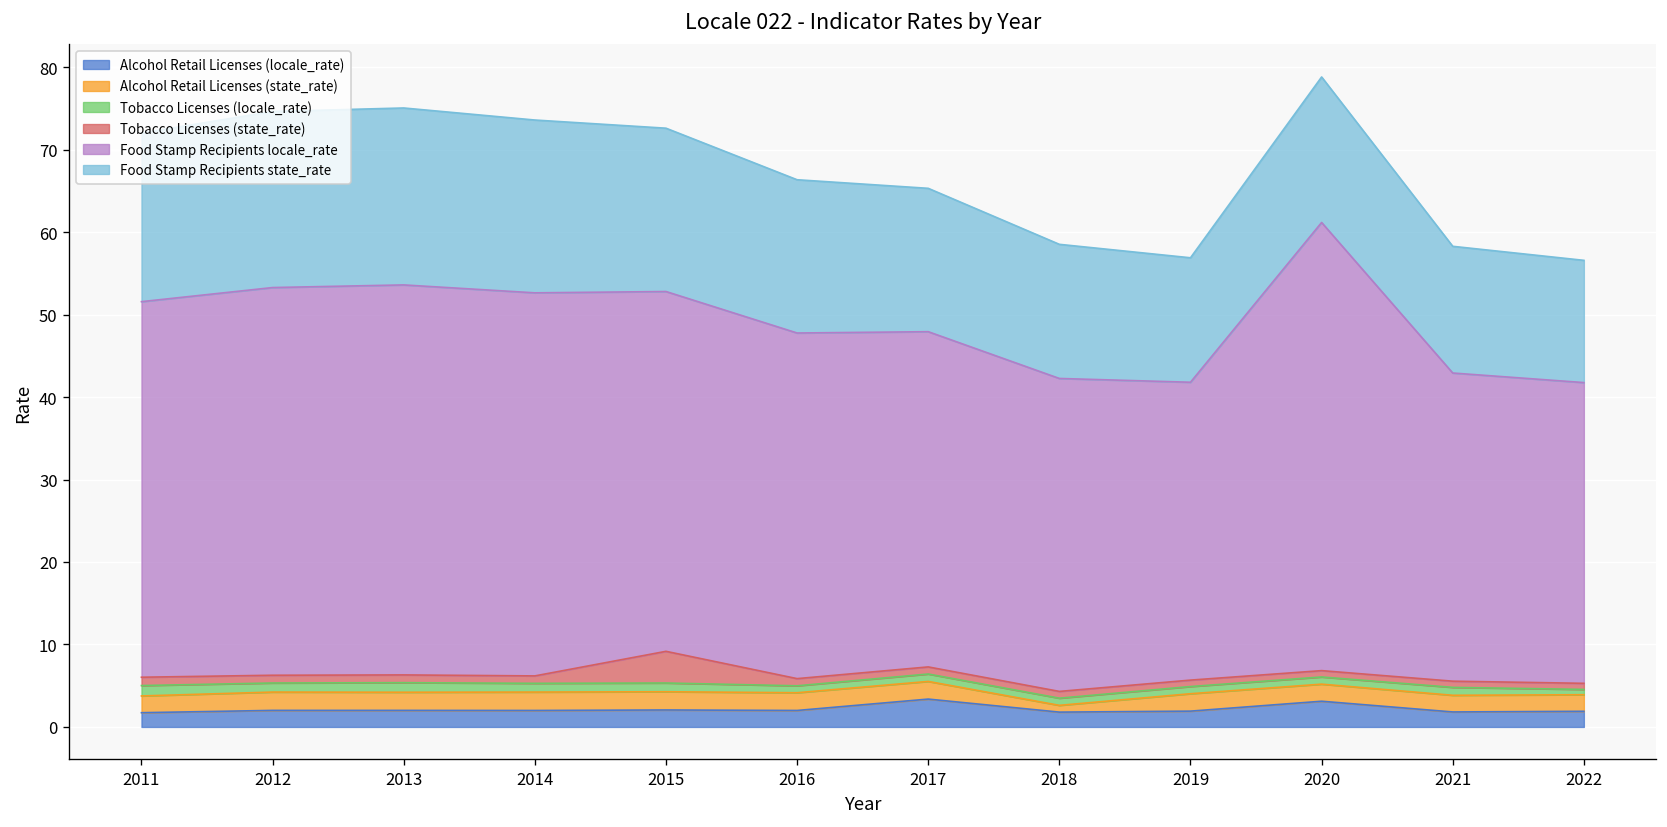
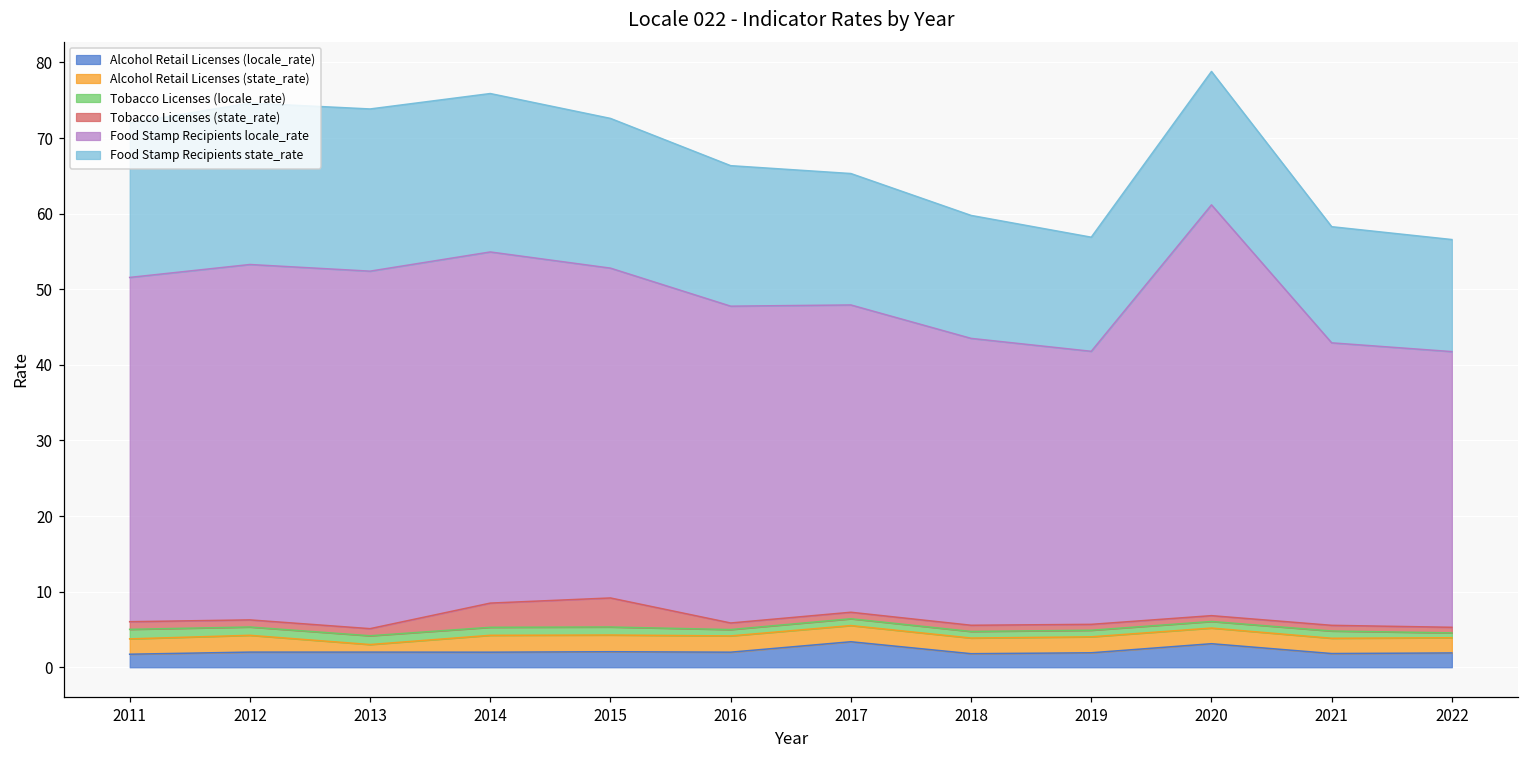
Alcohol Retail Licenses (state_rate), 2013: 2 -> 1
Tobacco Licenses (state_rate), 2014: 1 -> 3
Alcohol Retail Licenses (state_rate), 2018: 1 -> 2
